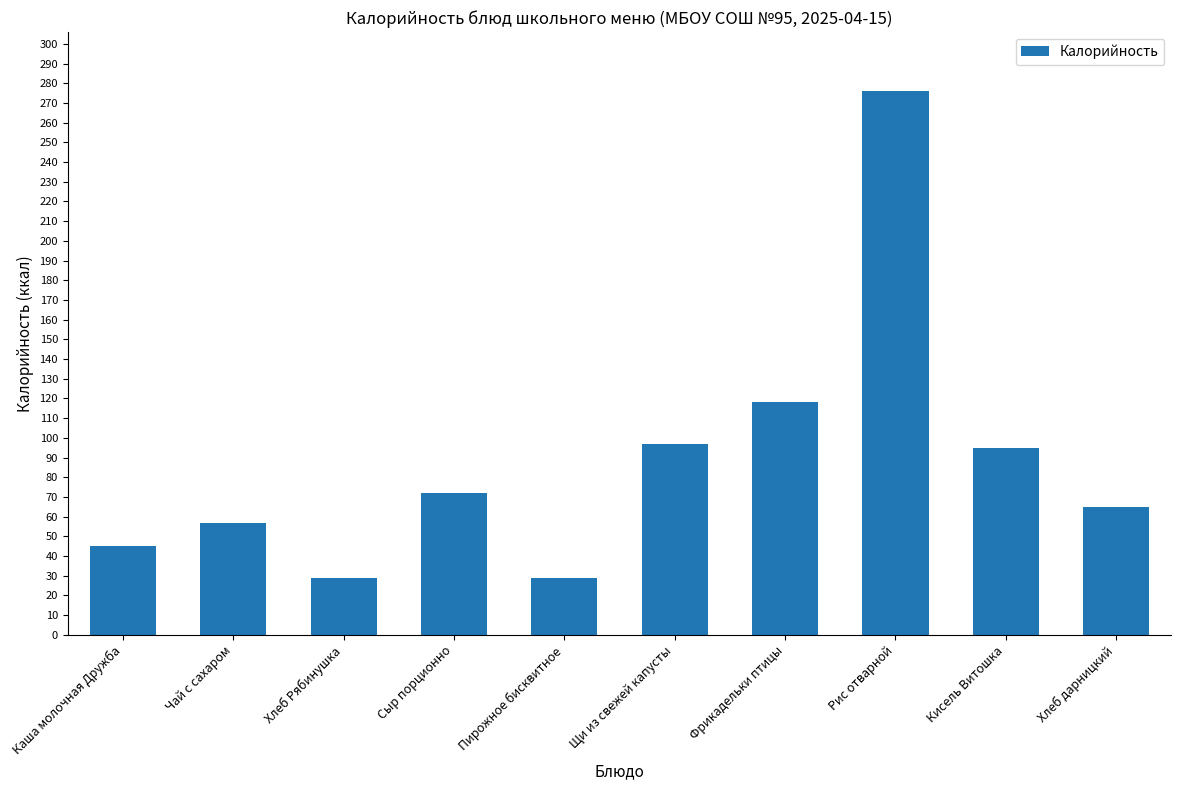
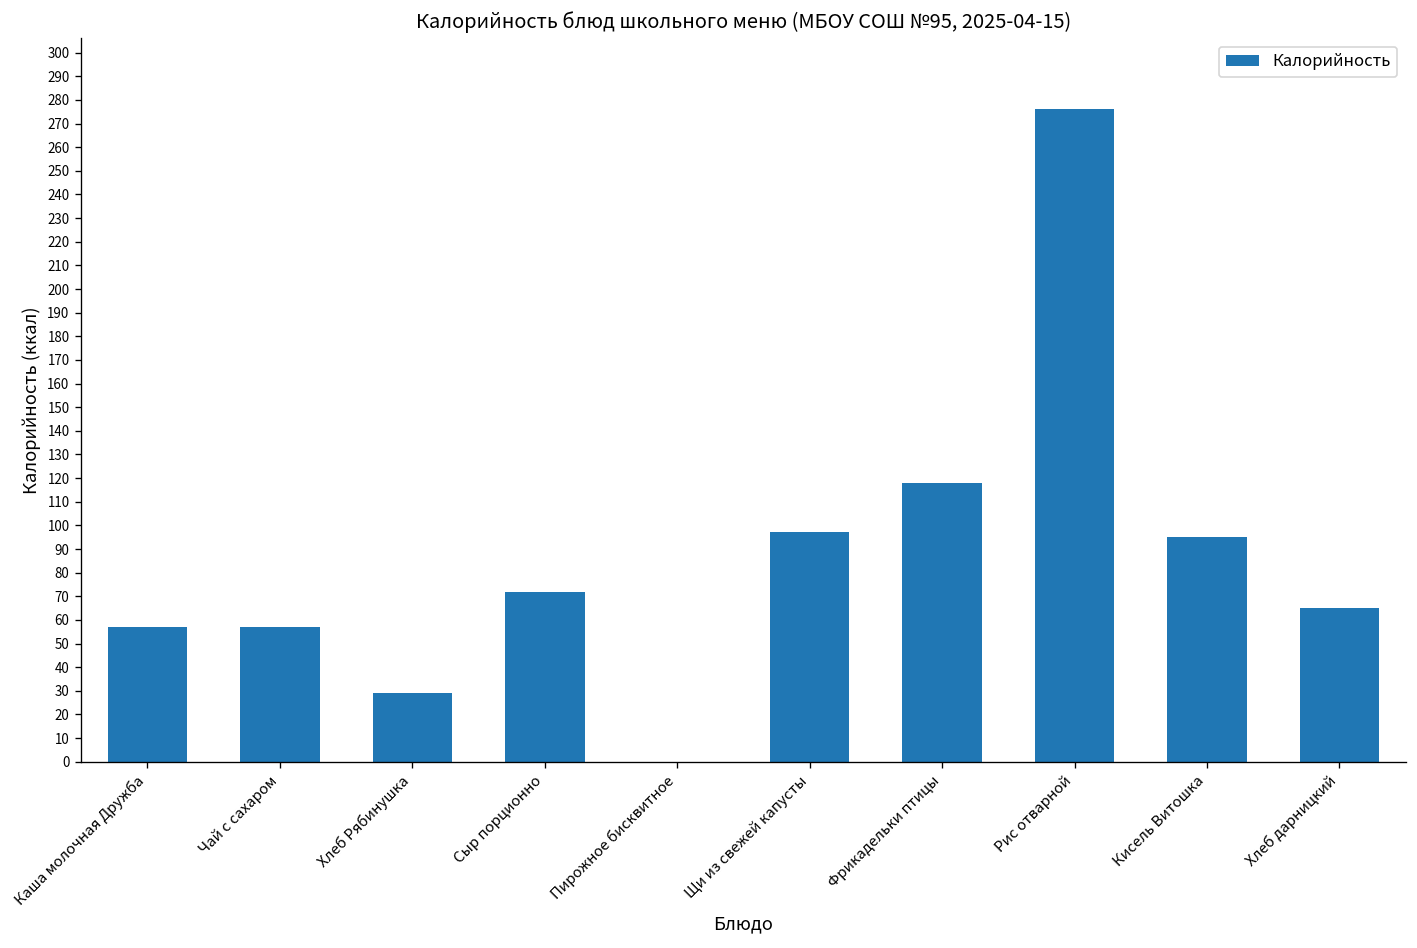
Каша молочная Дружба: 45 -> 57
Пирожное бисквитное: 29 -> 0
